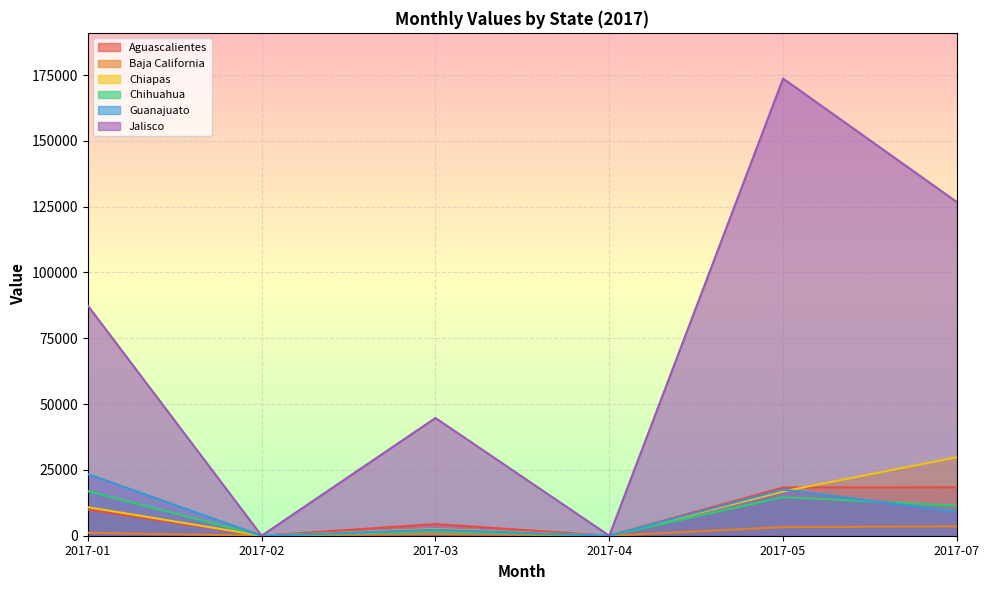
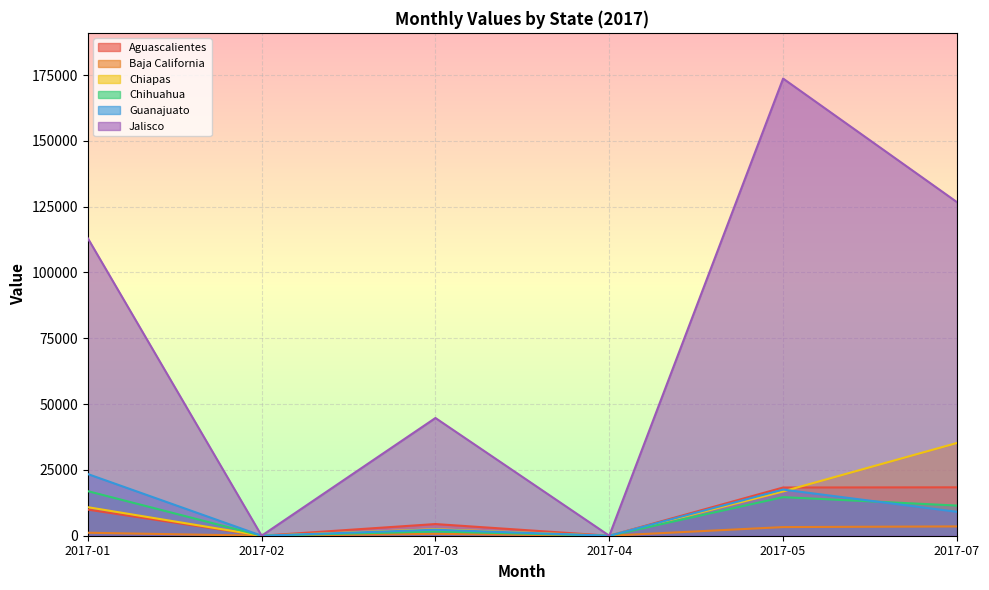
Jalisco, 2017-01: 87000 -> 113000
Chiapas, 2017-07: 30000 -> 35000
